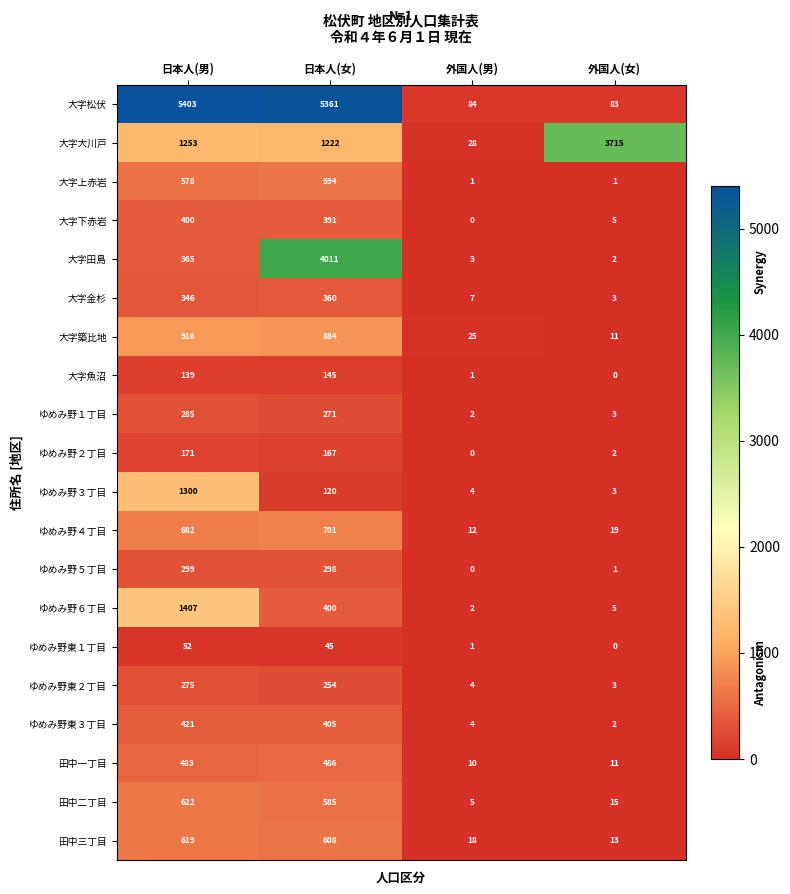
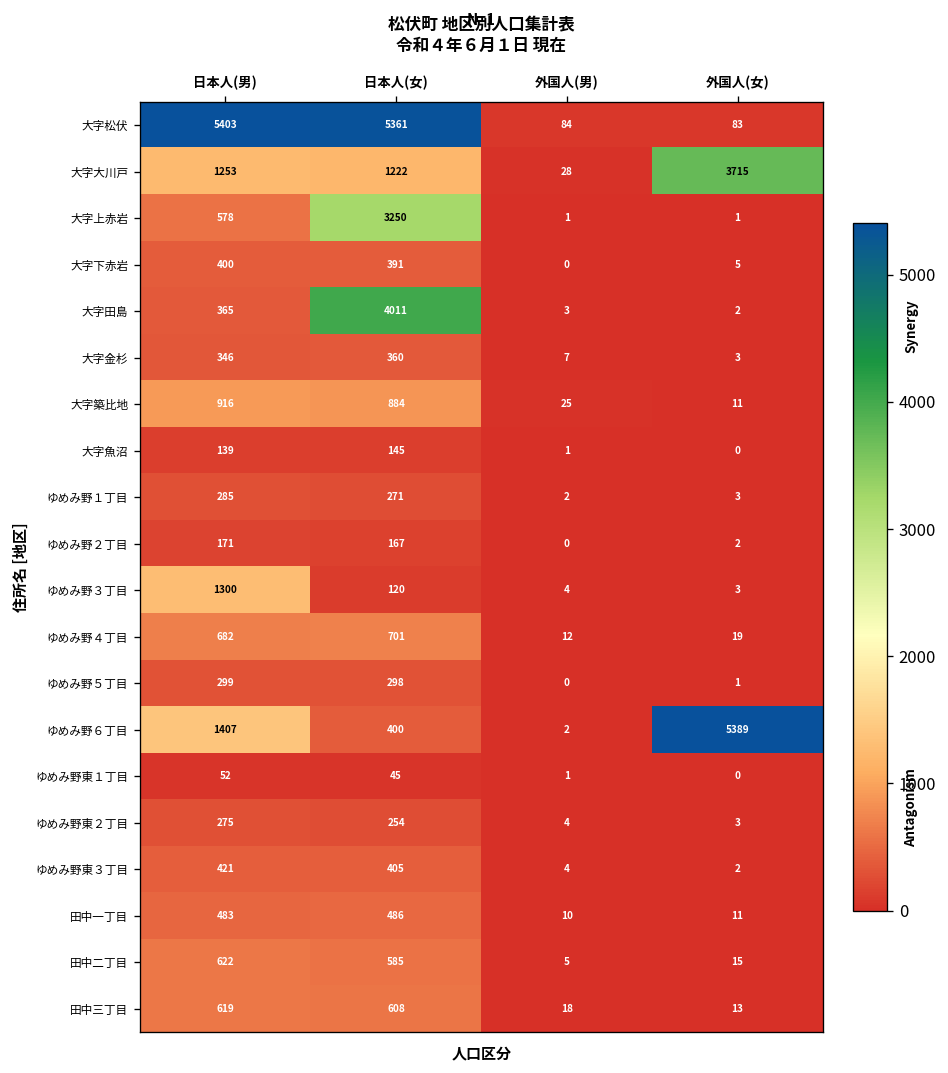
大字上赤岩, 日本人(女): 594 -> 3250
ゆめみ野６丁目, 外国人(女): 5 -> 5389
